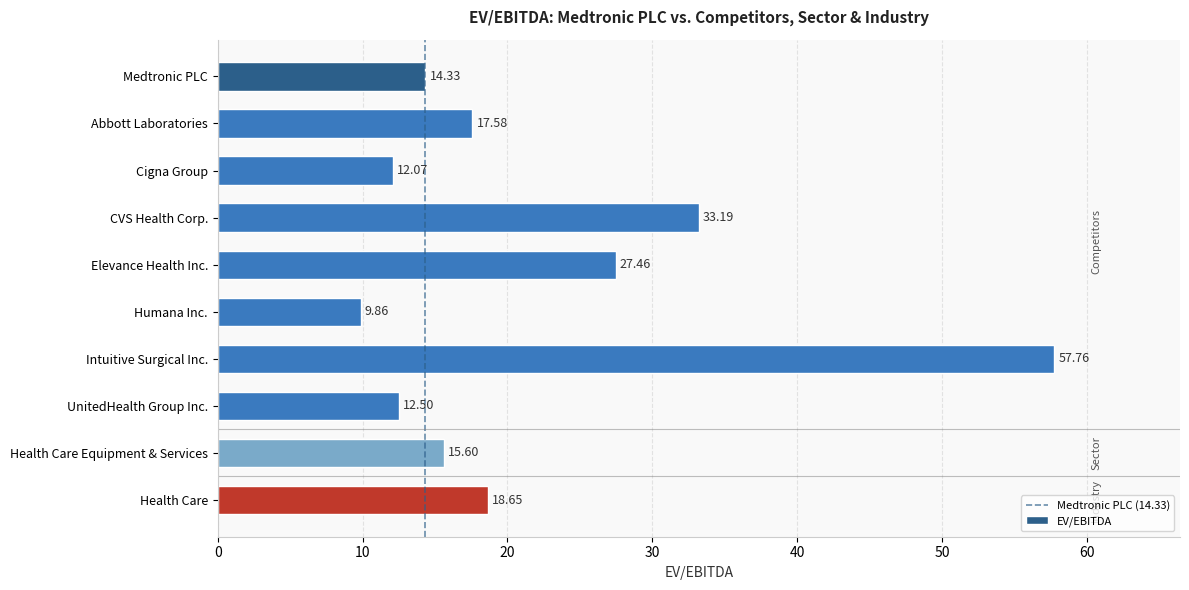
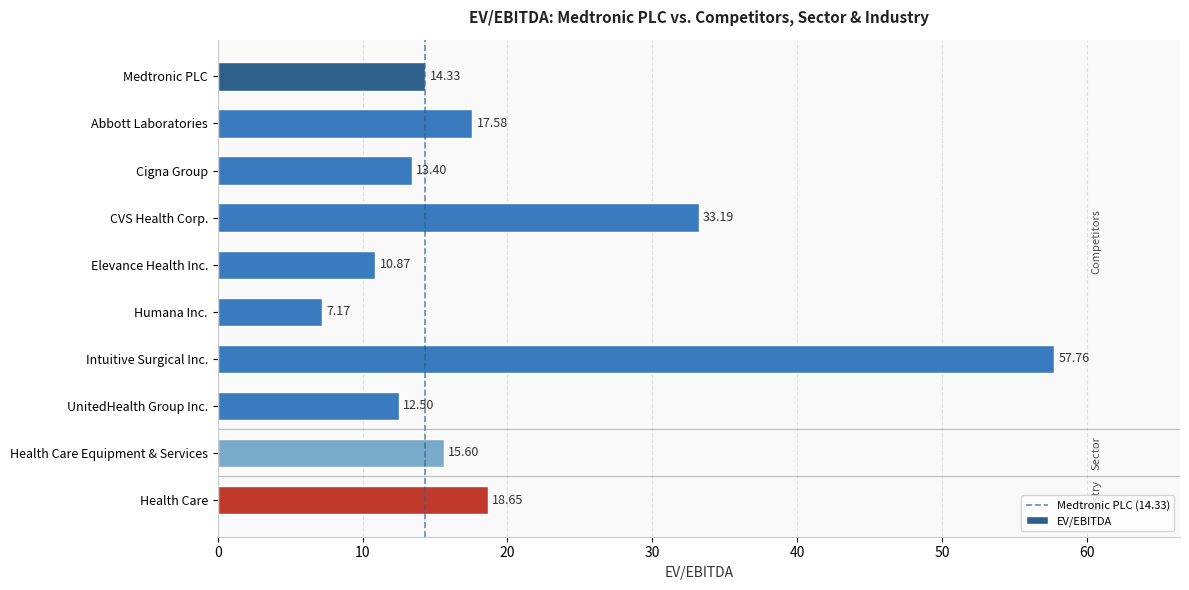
Cigna Group: 12.07 -> 13.40
Elevance Health Inc.: 27.46 -> 10.87
Humana Inc.: 9.86 -> 7.17
